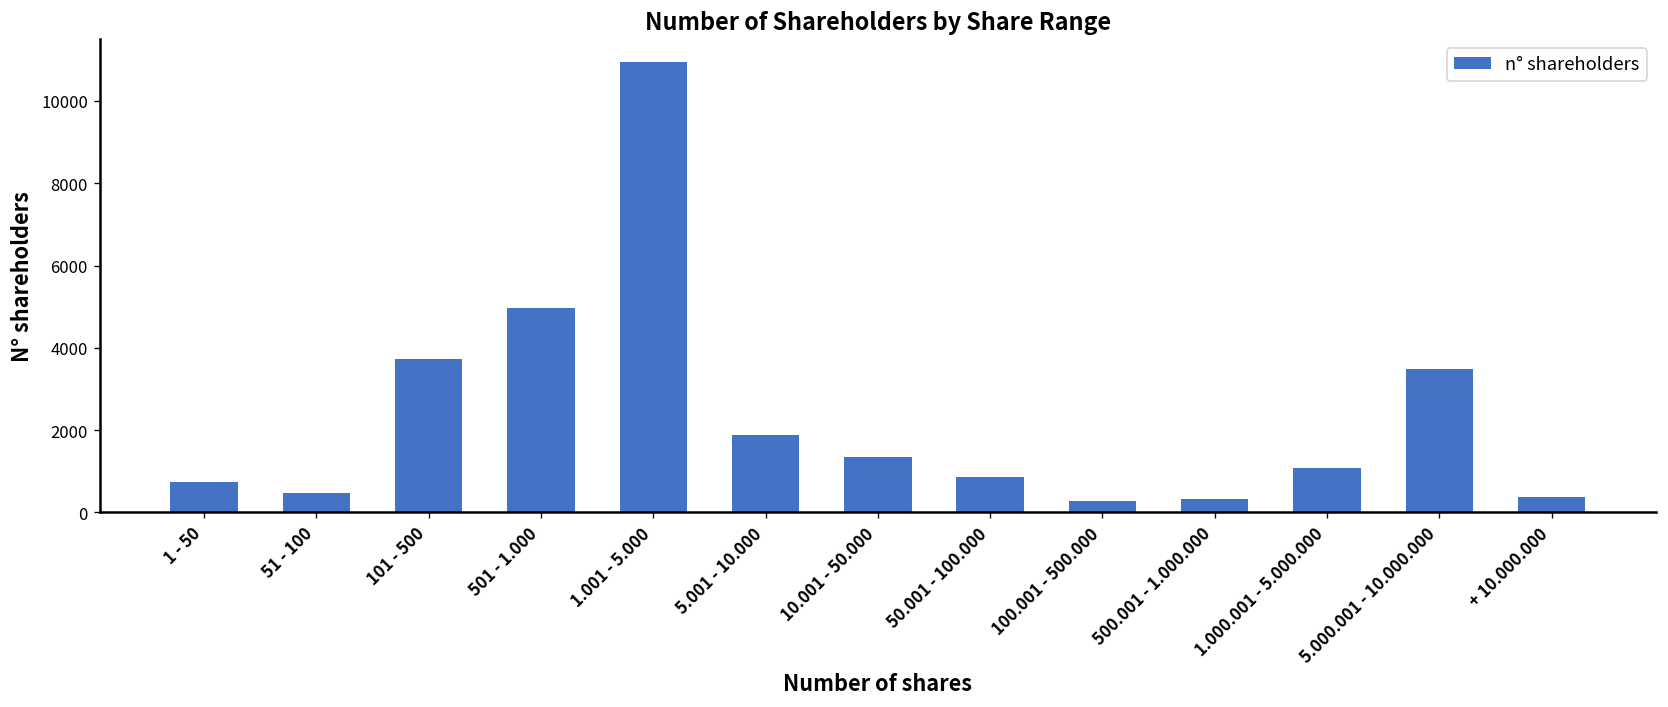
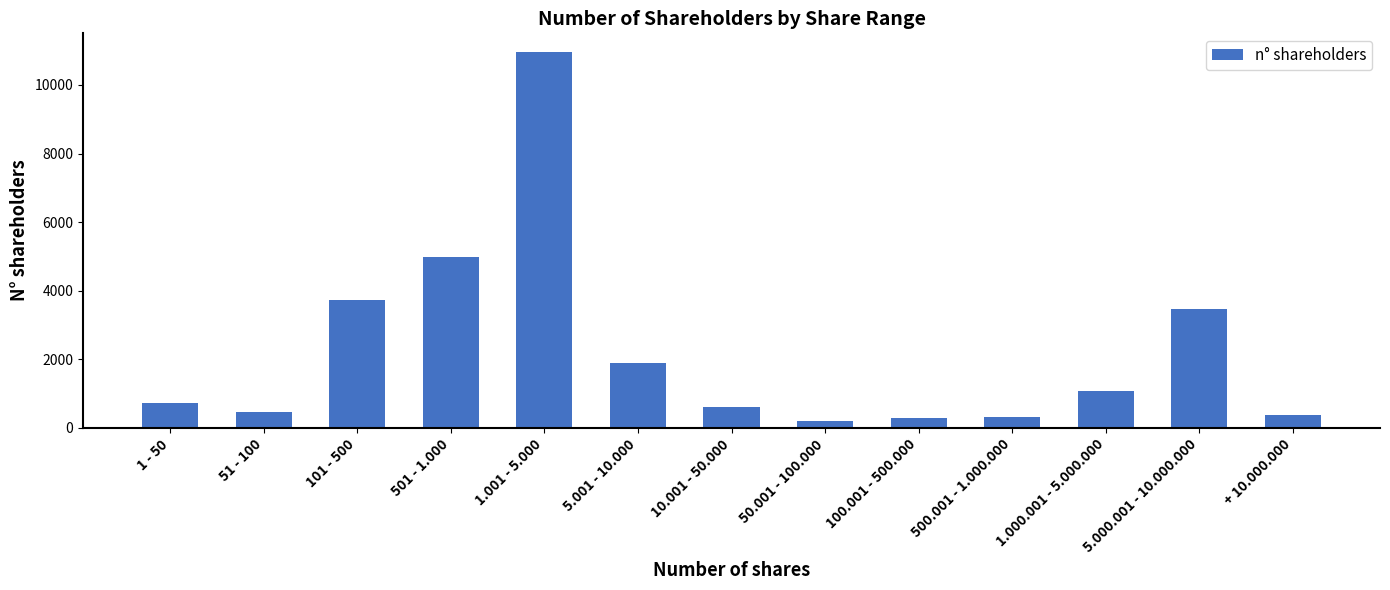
10.001 - 50.000: 1300 -> 600
50.001 - 100.000: 900 -> 200
